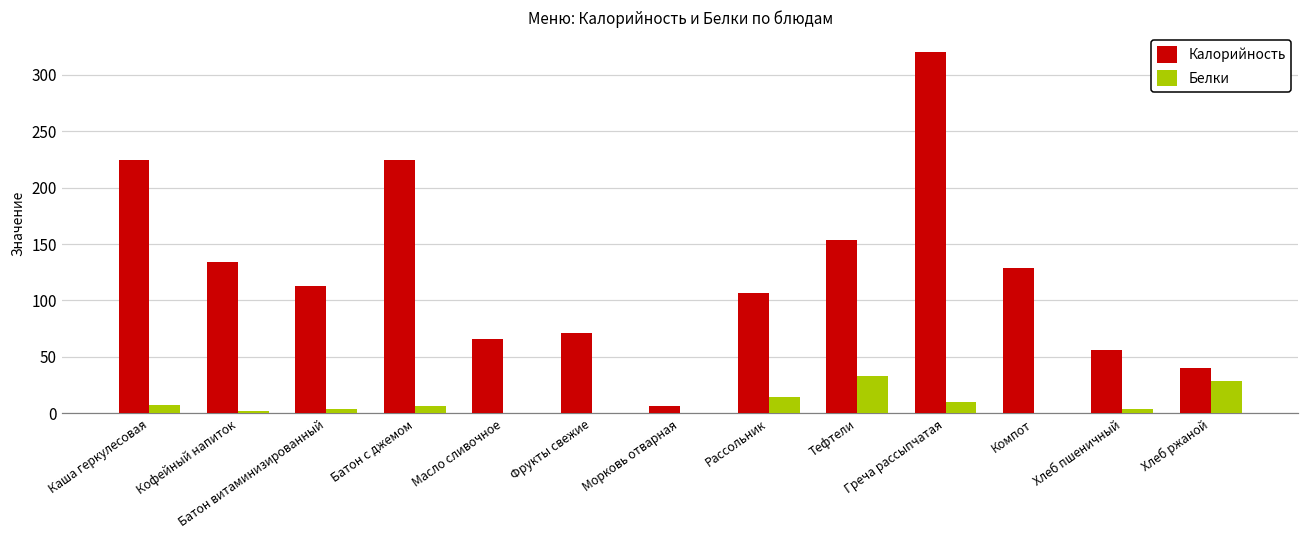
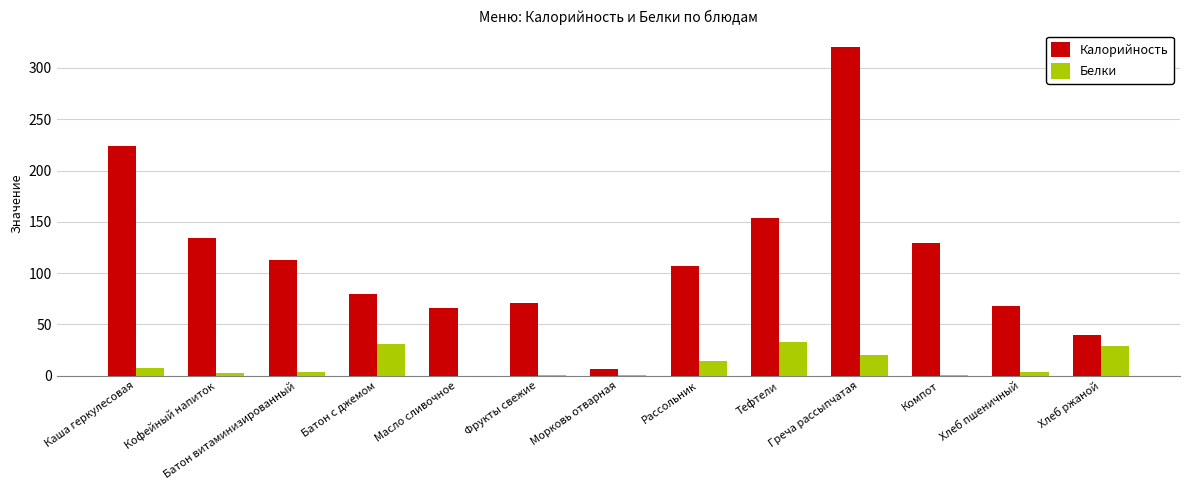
Калорийность, Батон с джемом: 224 -> 80
Белки, Батон с джемом: 7 -> 31
Белки, Греча рассыпчатая: 10 -> 21
Калорийность, Хлеб пшеничный: 56 -> 68
